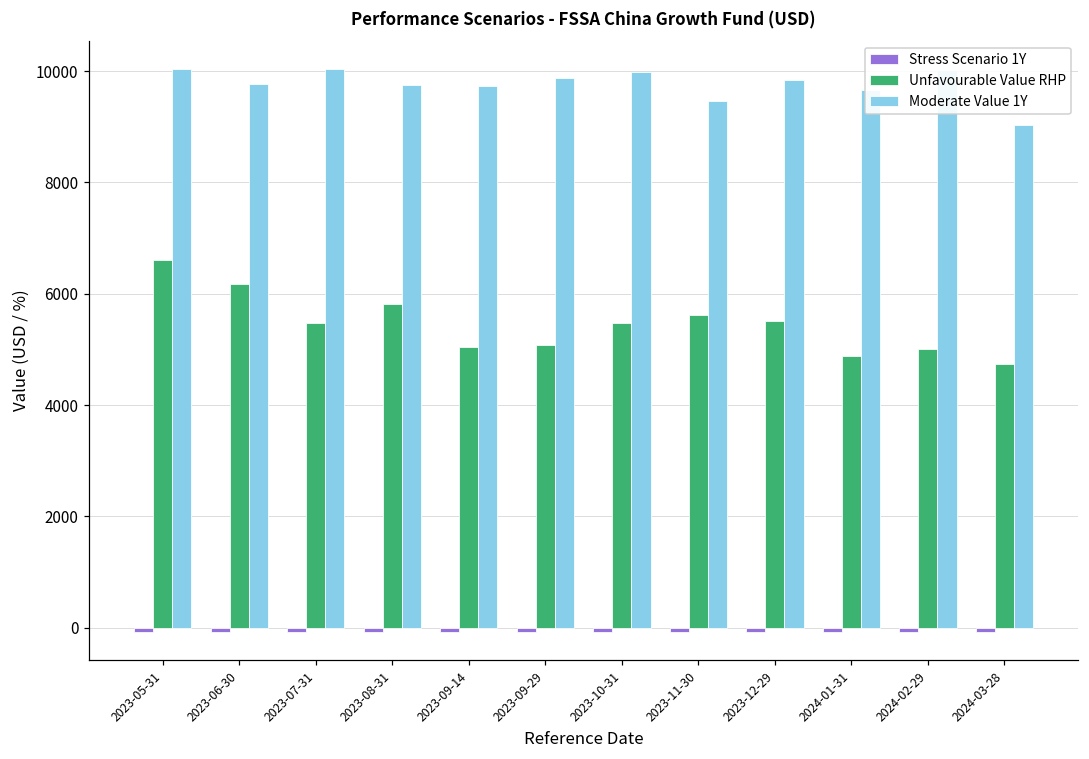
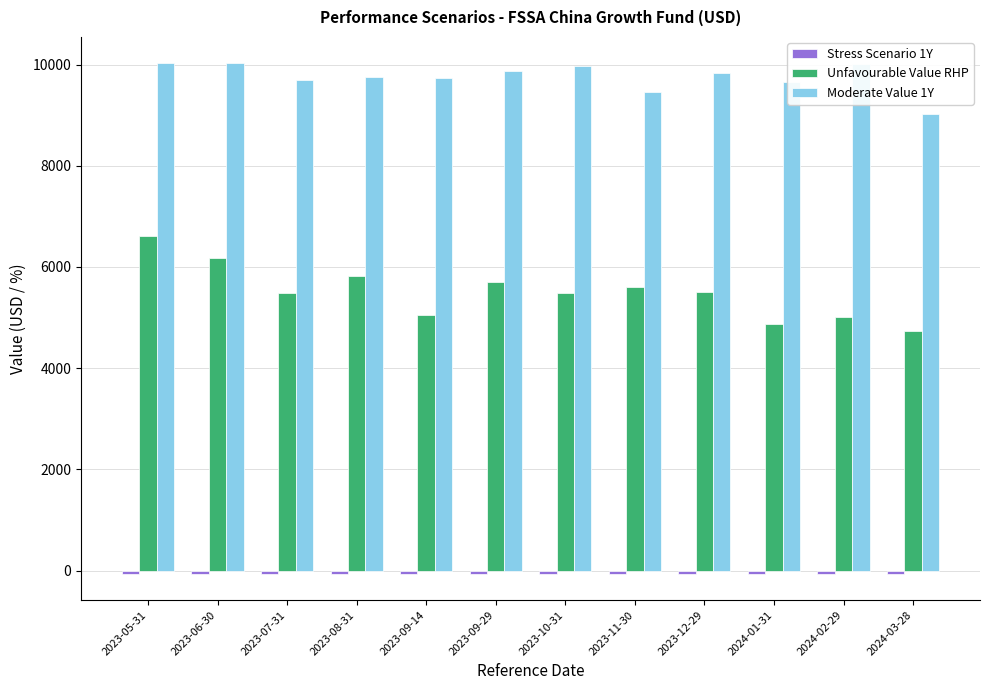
Moderate Value 1Y, 2023-06-30: 9800 -> 10000
Moderate Value 1Y, 2023-07-31: 10000 -> 9700
Unfavourable Value RHP, 2023-09-29: 5100 -> 5700
